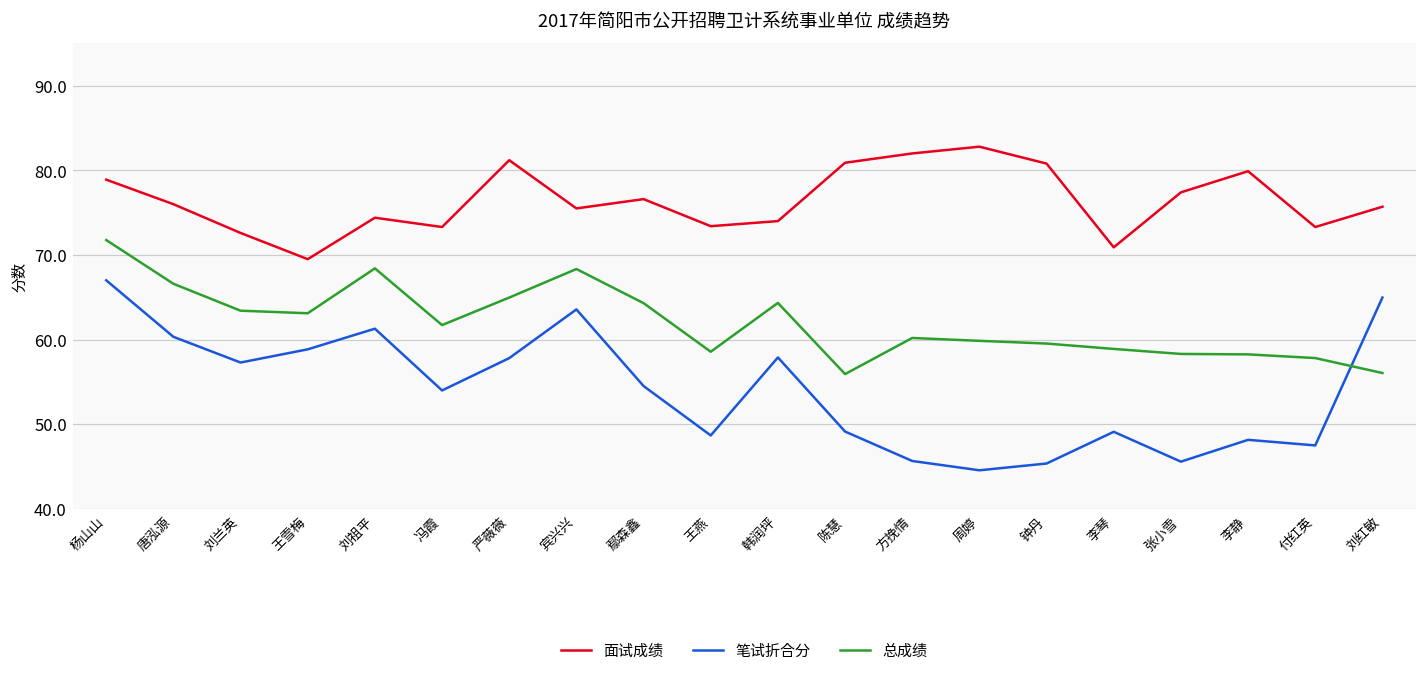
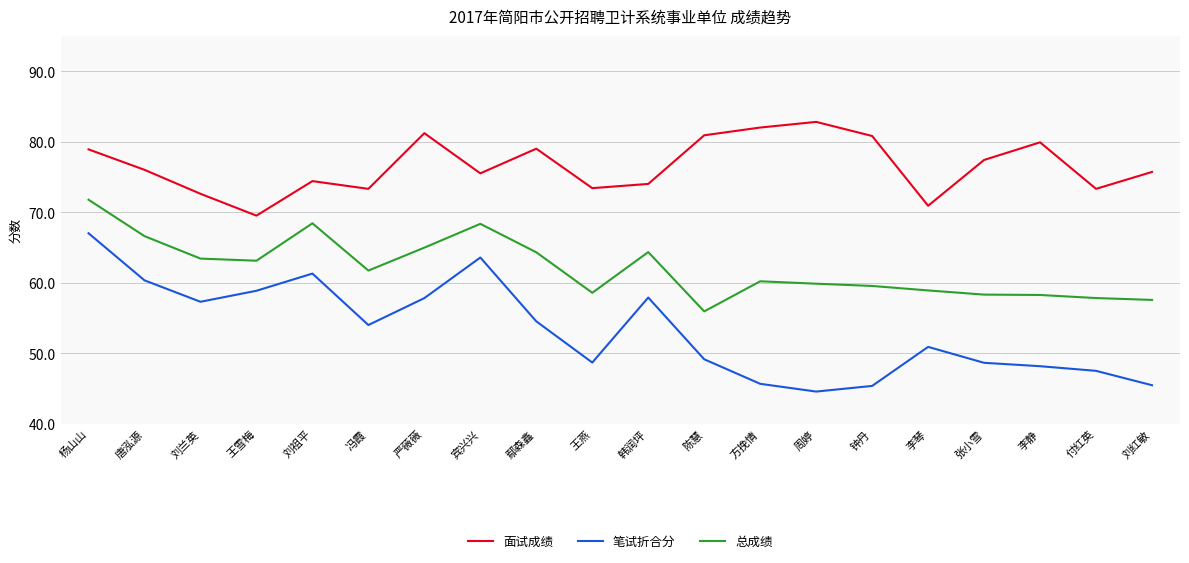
面试成绩, 鄢森鑫: 77 -> 79
笔试折合分, 李琴: 49 -> 51
笔试折合分, 张小雪: 46 -> 49
笔试折合分, 刘红敏: 65 -> 45
总成绩, 刘红敏: 56 -> 58
